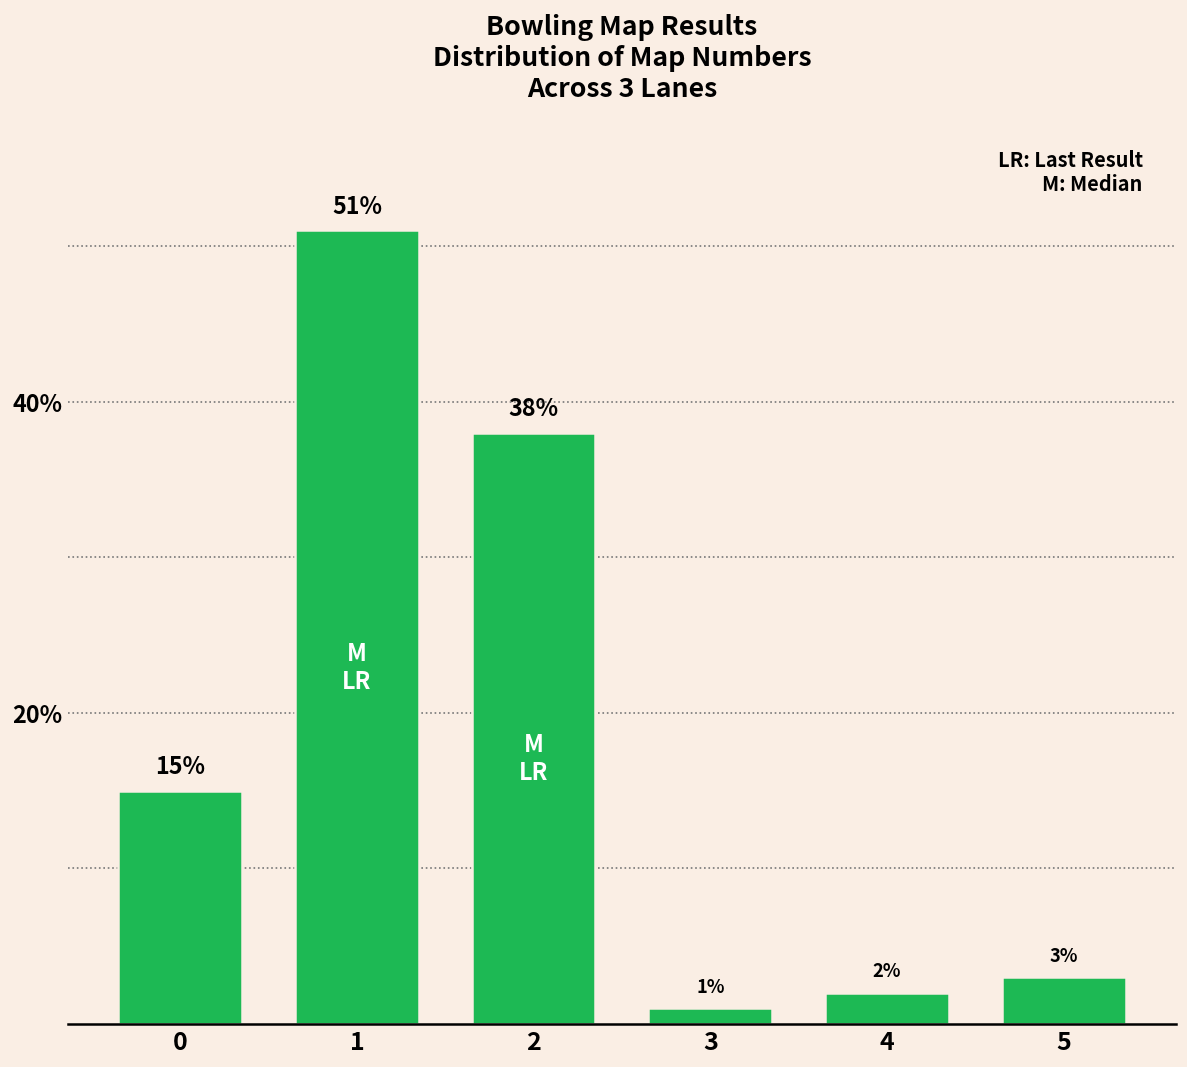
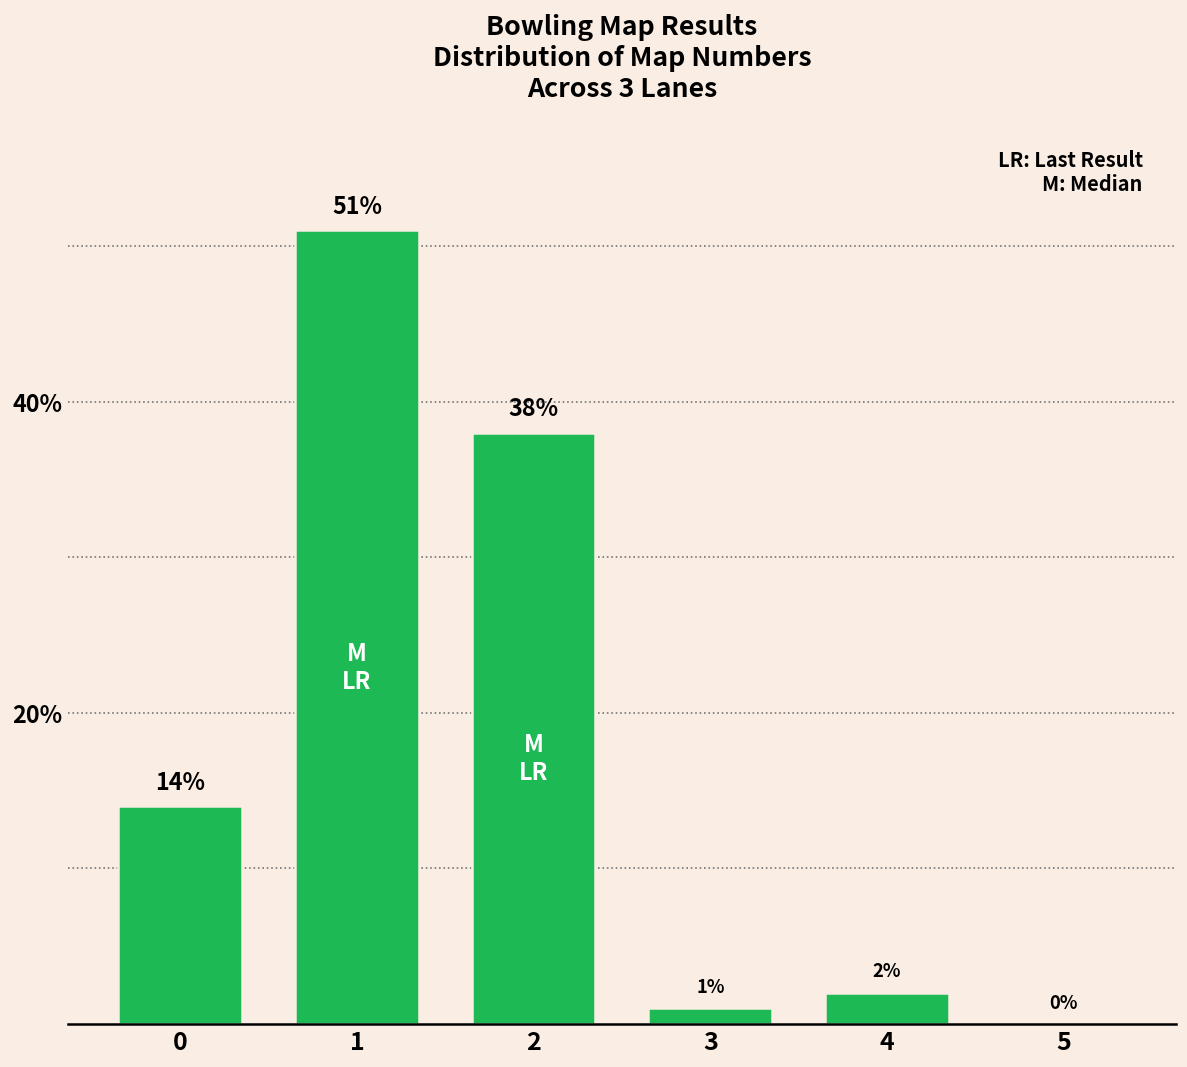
0: 15% -> 14%
5: 3% -> 0%
